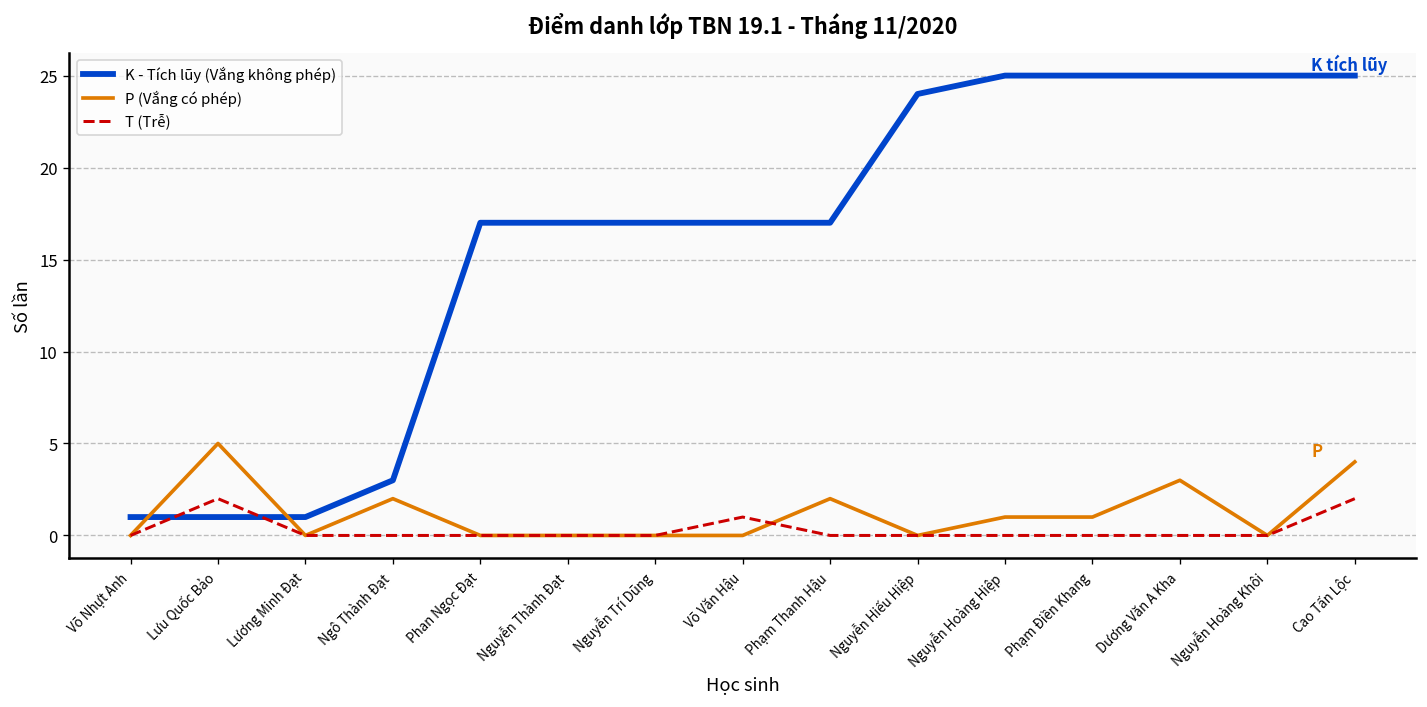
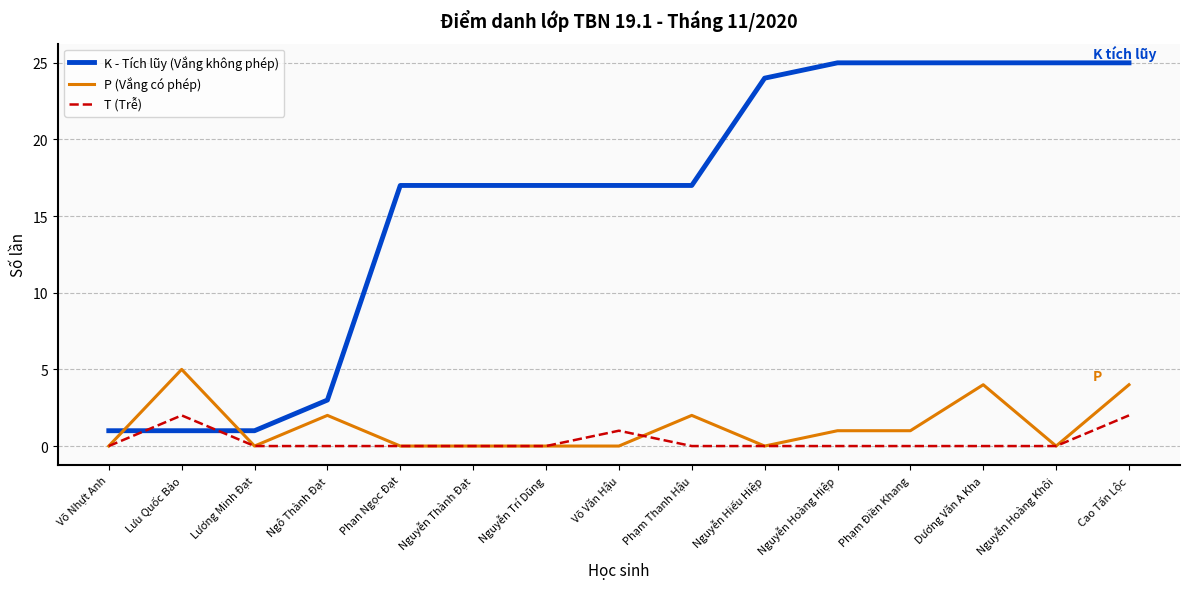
P (Vắng có phép), Dương Văn A Kha: 3 -> 4
